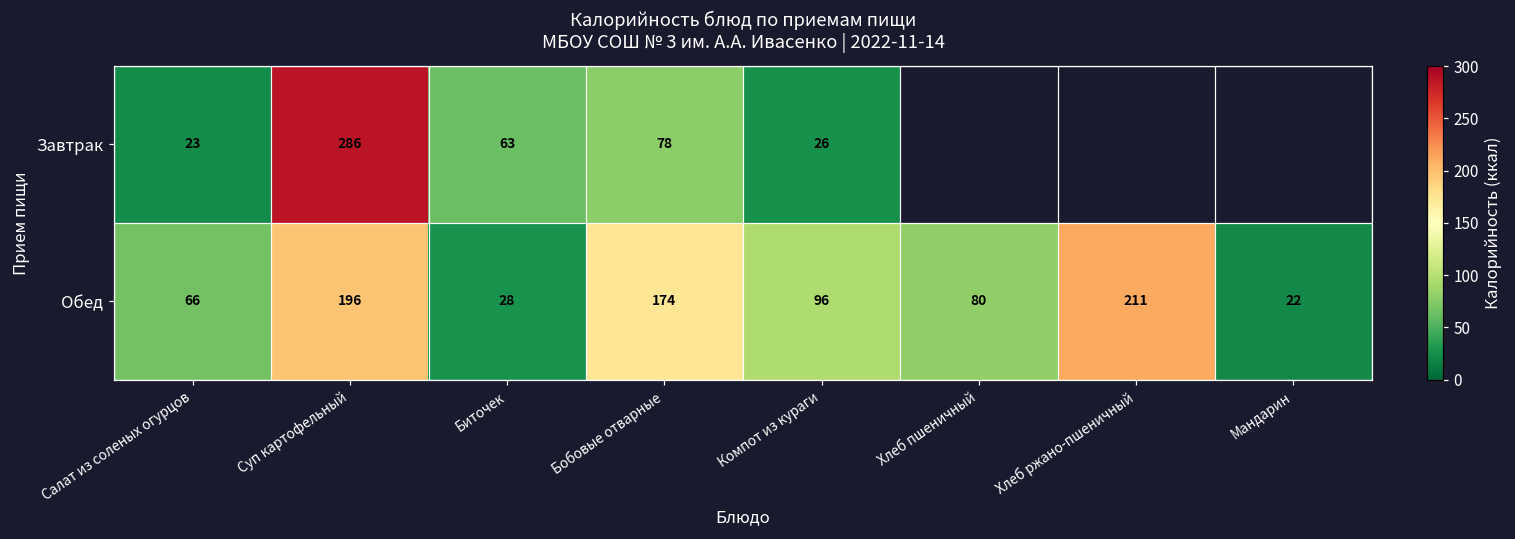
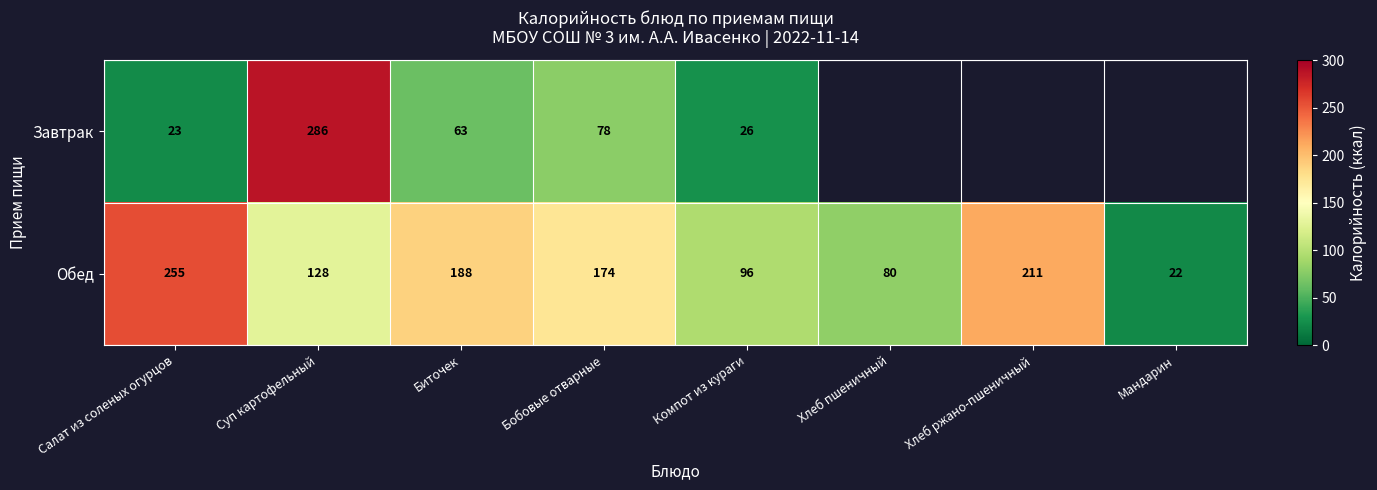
Обед, Салат из соленых огурцов: 66 -> 255
Обед, Суп картофельный: 196 -> 128
Обед, Биточек: 28 -> 188
